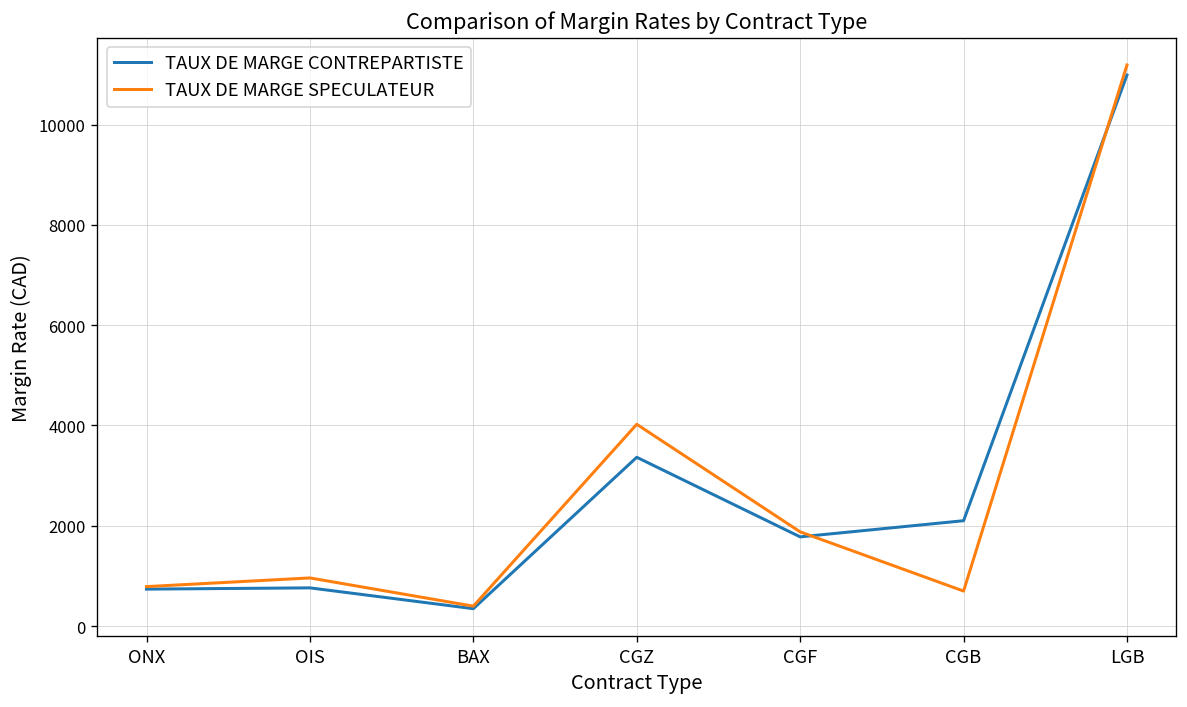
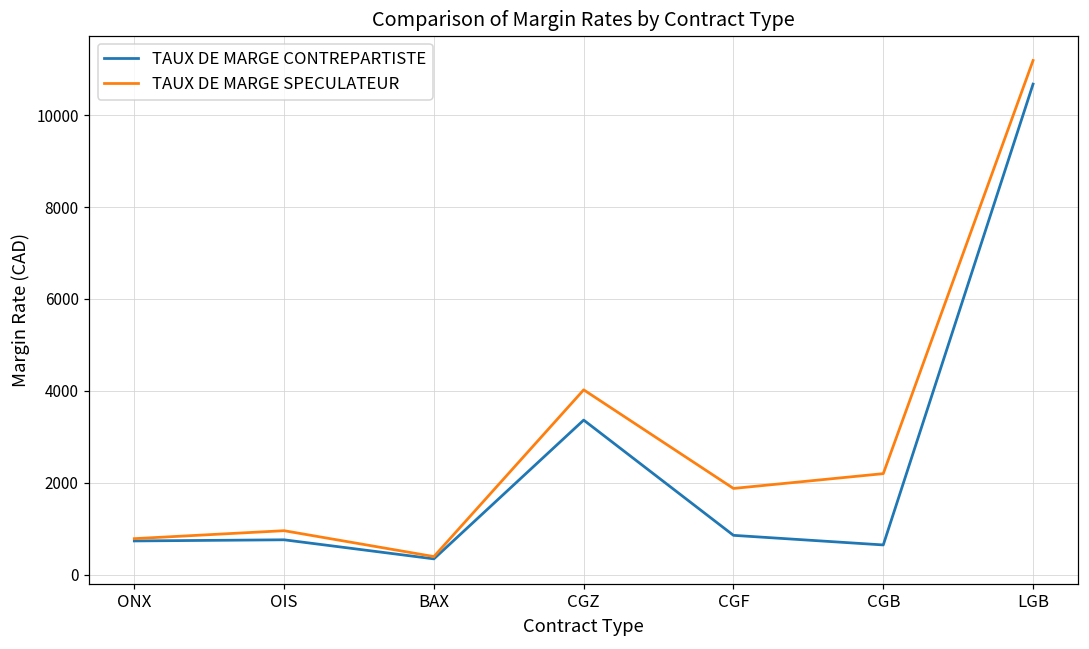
TAUX DE MARGE CONTREPARTISTE, CGF: 1800 -> 900
TAUX DE MARGE CONTREPARTISTE, CGB: 2100 -> 700
TAUX DE MARGE SPECULATEUR, CGB: 700 -> 2200
TAUX DE MARGE CONTREPARTISTE, LGB: 11000 -> 10700
